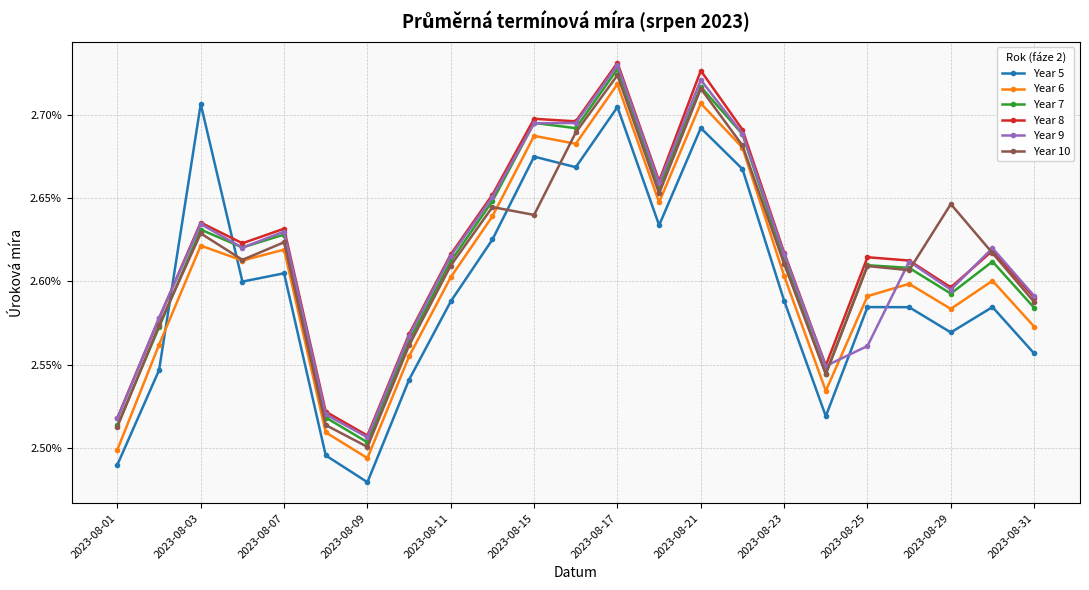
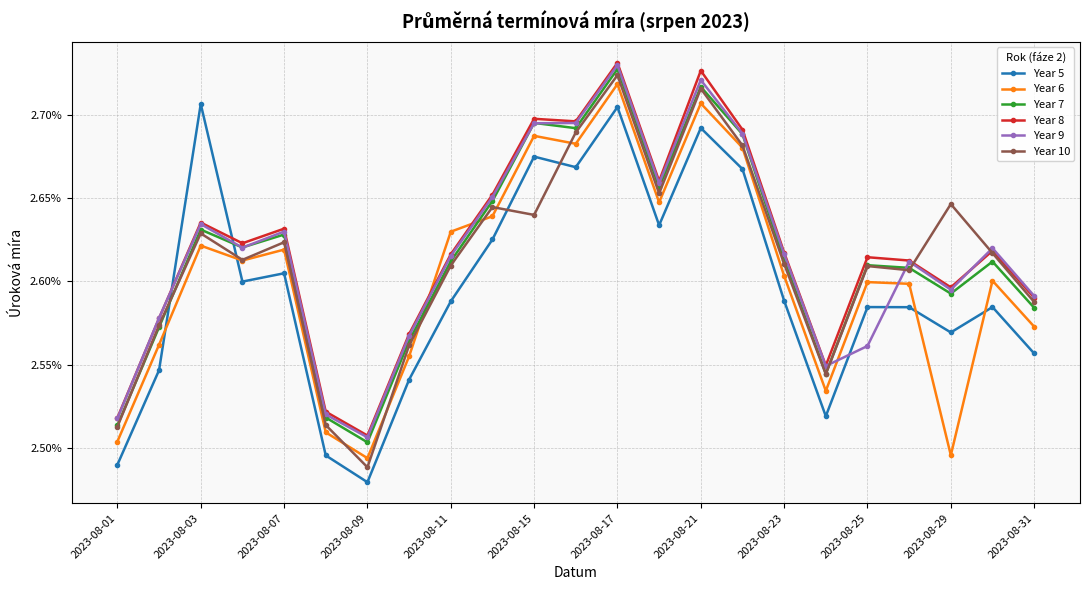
Year 6, 2023-08-01: 2.499% -> 2.504%
Year 10, 2023-08-09: 2.501% -> 2.488%
Year 6, 2023-08-11: 2.602% -> 2.630%
Year 6, 2023-08-25: 2.591% -> 2.600%
Year 6, 2023-08-29: 2.583% -> 2.496%
